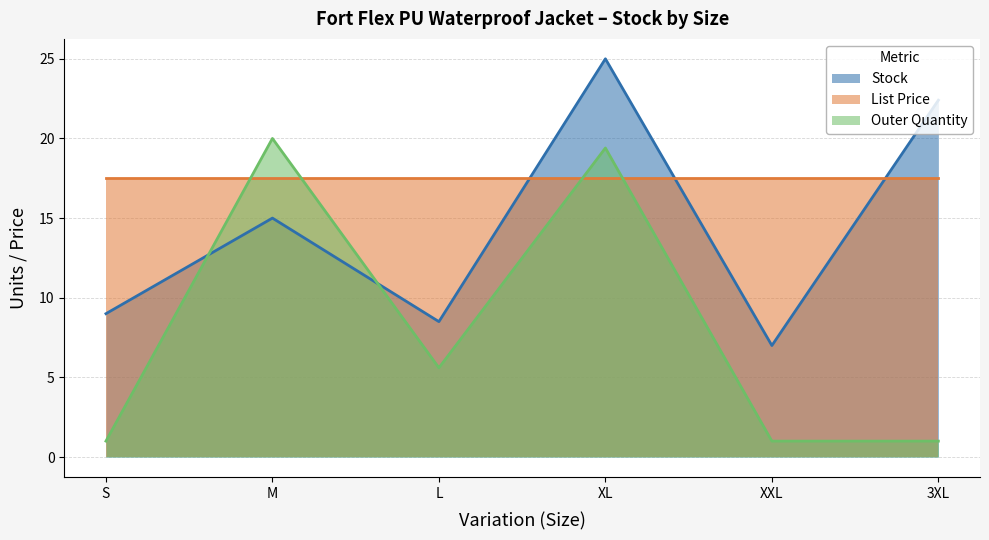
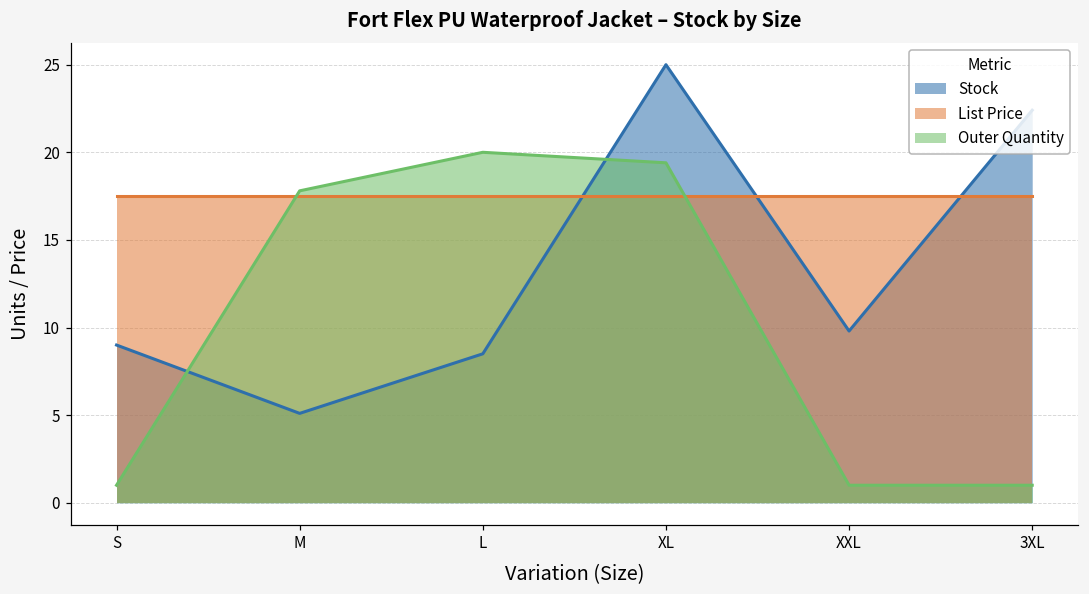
Stock, M: 15.0 -> 5.1
Outer Quantity, M: 20.0 -> 17.8
Outer Quantity, L: 5.6 -> 20.0
Stock, XXL: 7.0 -> 9.8
